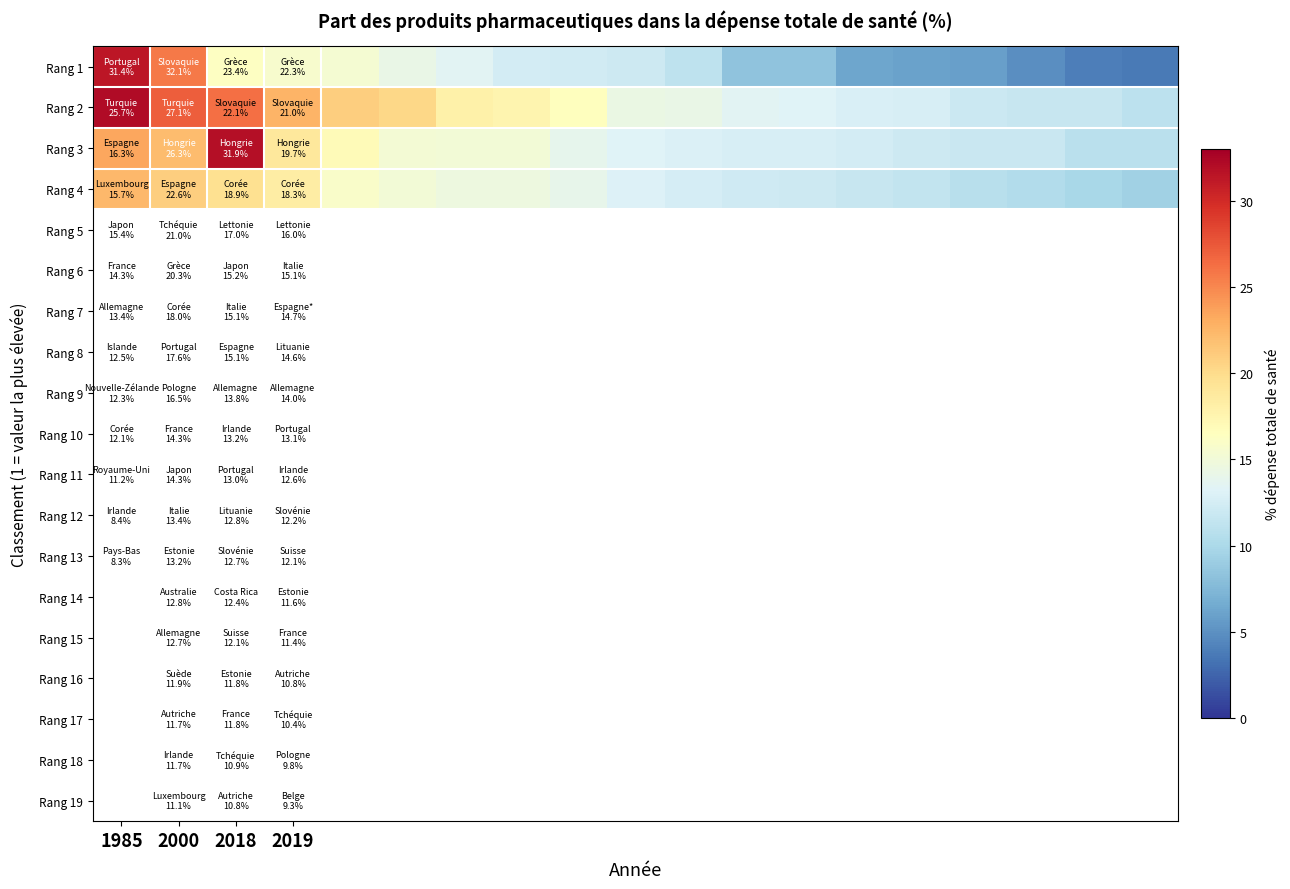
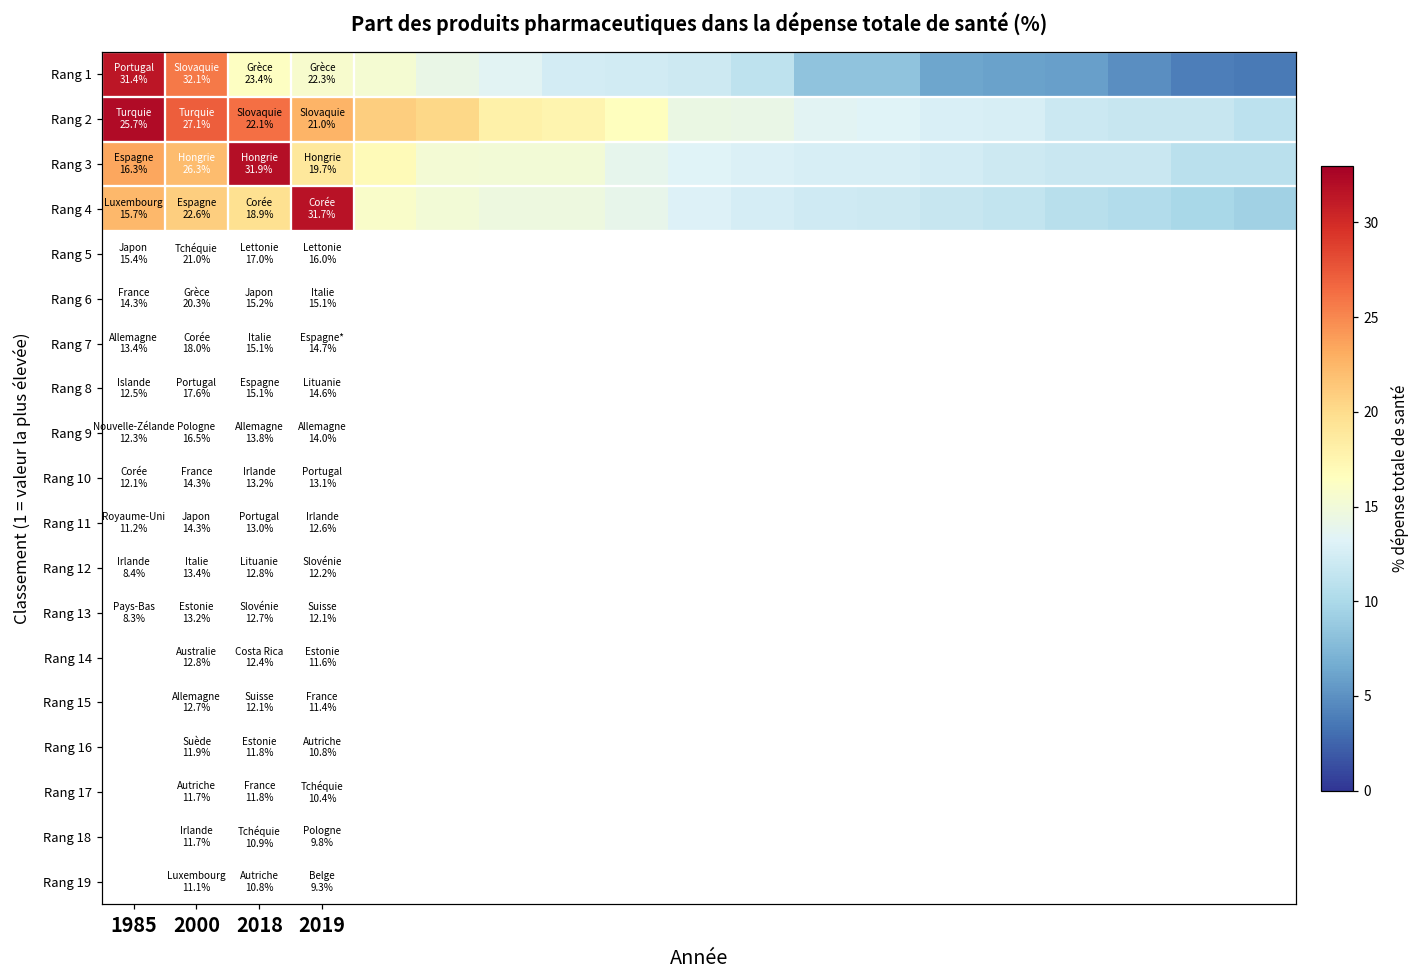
Rang 4, 2019: 18.3% -> 31.7%
